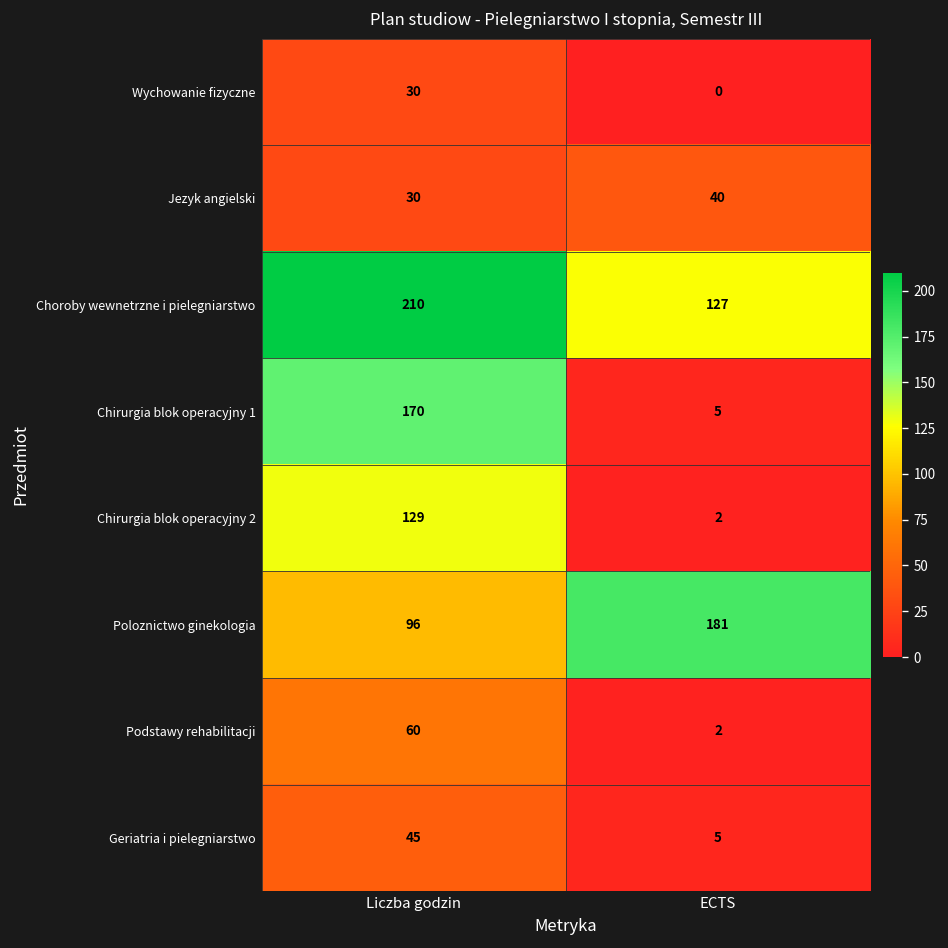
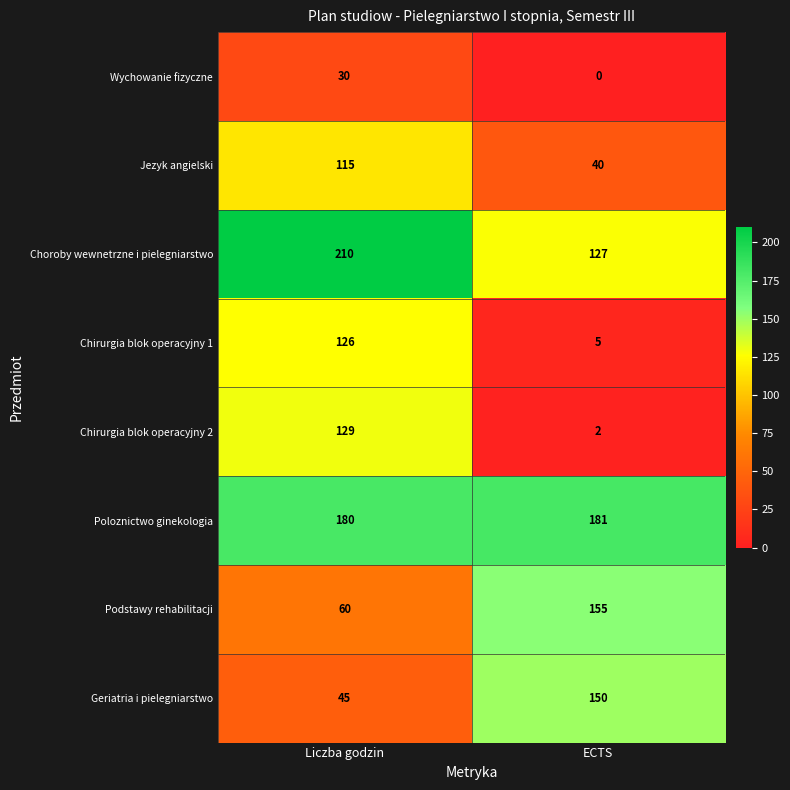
Jezyk angielski, Liczba godzin: 30 -> 115
Chirurgia blok operacyjny 1, Liczba godzin: 170 -> 126
Poloznictwo ginekologia, Liczba godzin: 96 -> 180
Podstawy rehabilitacji, ECTS: 2 -> 155
Geriatria i pielegniarstwo, ECTS: 5 -> 150
